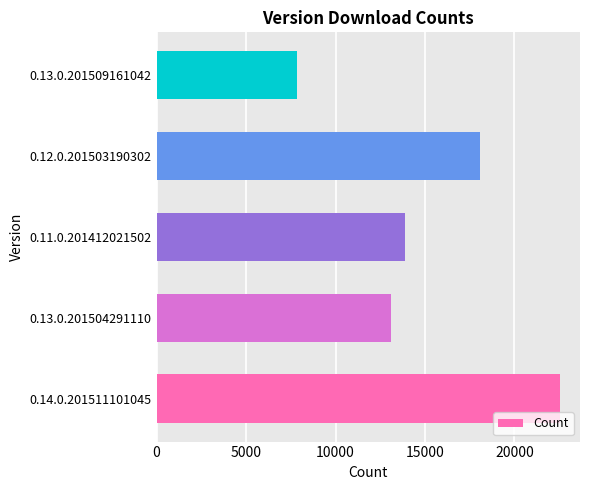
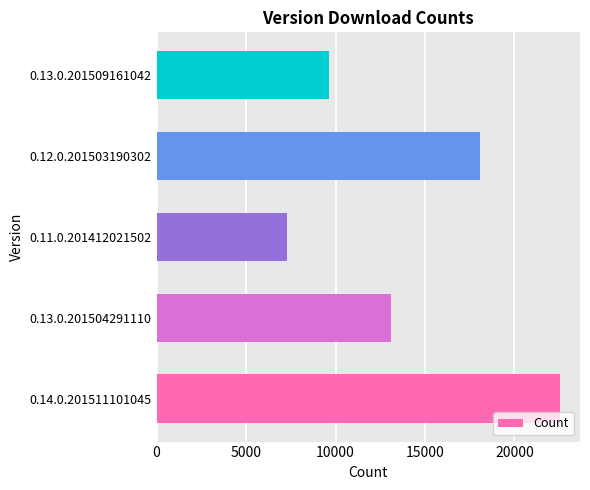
0.13.0.201509161042: 7900 -> 9600
0.11.0.201412021502: 13900 -> 7300
